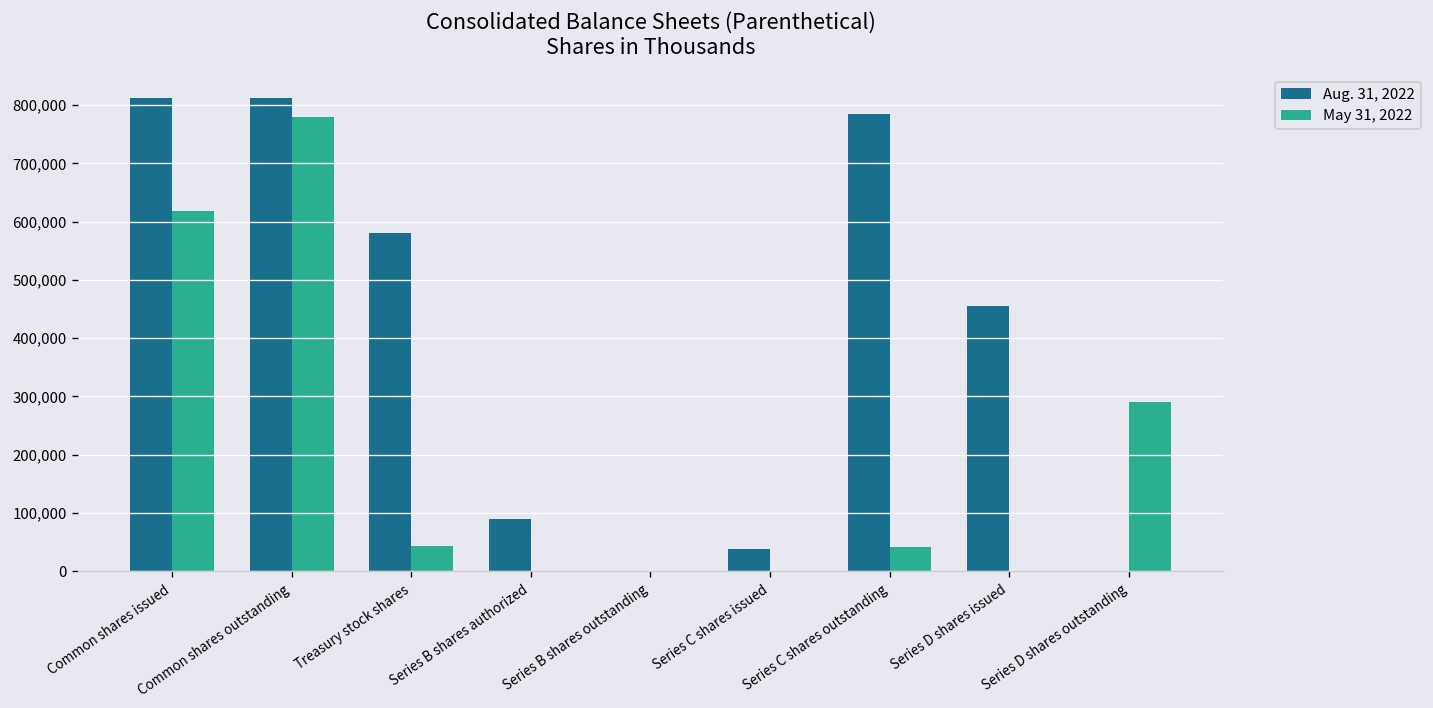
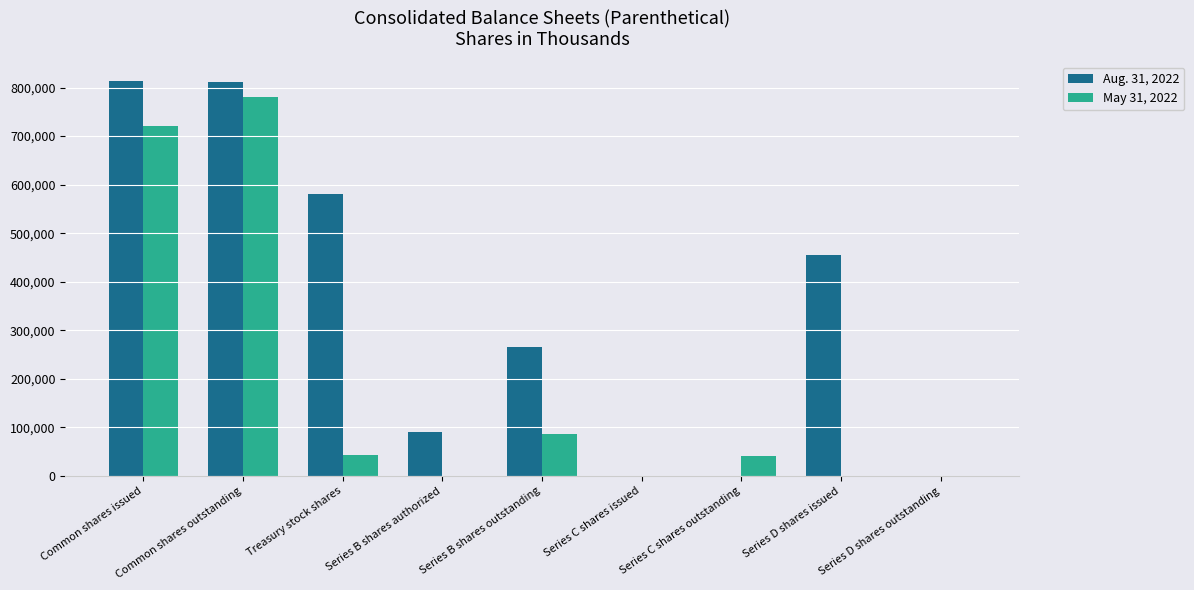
May 31, 2022, Common shares issued: 620,000 -> 720,000
Aug. 31, 2022, Series B shares outstanding: 0 -> 270,000
May 31, 2022, Series B shares outstanding: 0 -> 90,000
Aug. 31, 2022, Series C shares issued: 40,000 -> 0
Aug. 31, 2022, Series C shares outstanding: 780,000 -> 0
May 31, 2022, Series D shares outstanding: 290,000 -> 0
